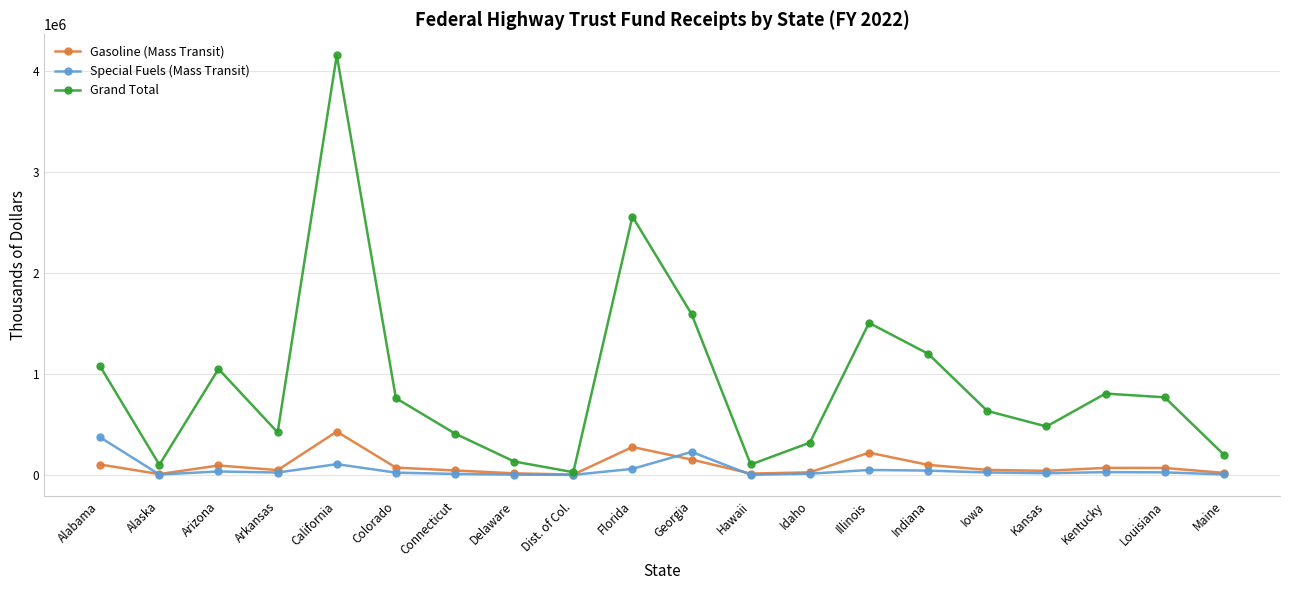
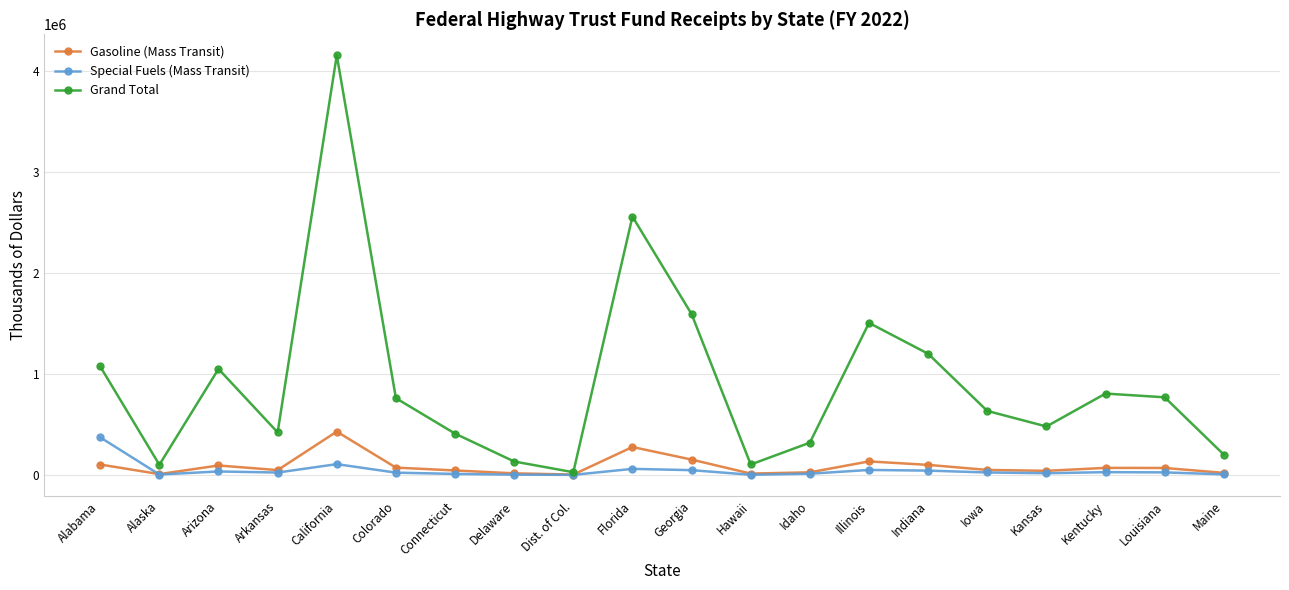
Special Fuels (Mass Transit), Georgia: 230000 -> 50000
Gasoline (Mass Transit), Illinois: 220000 -> 130000
